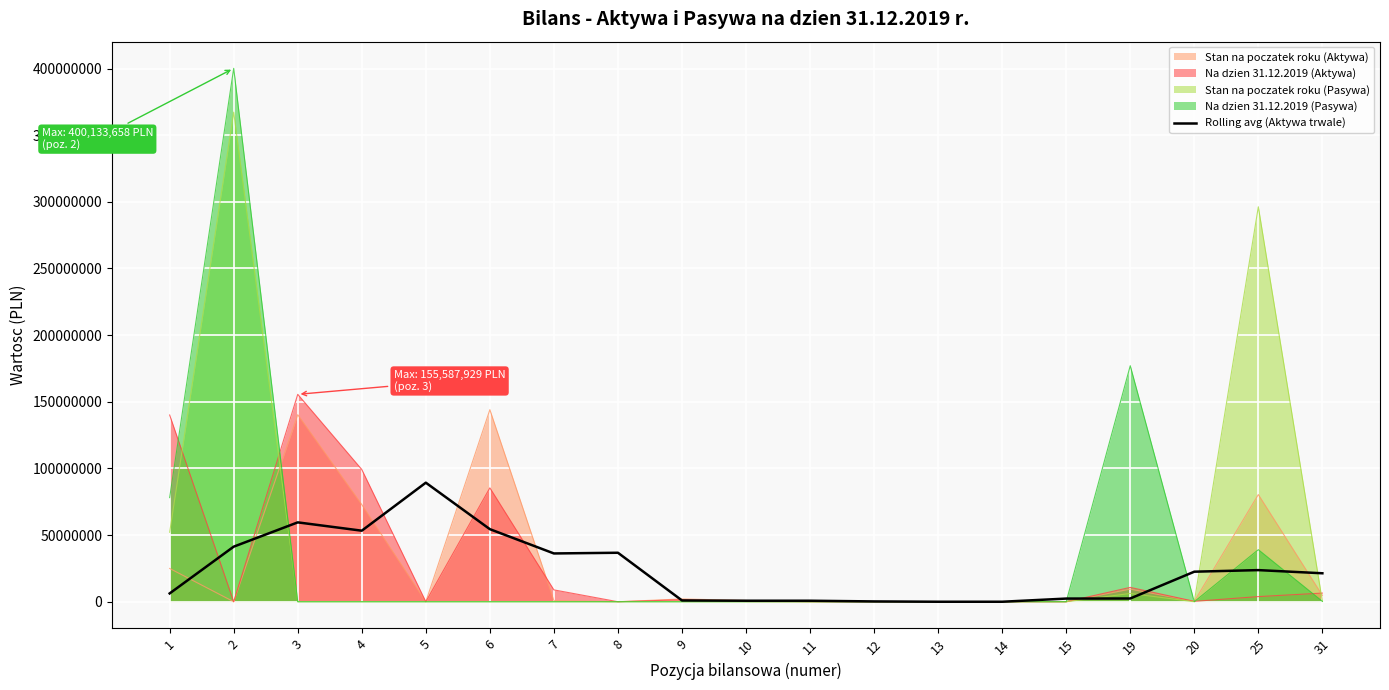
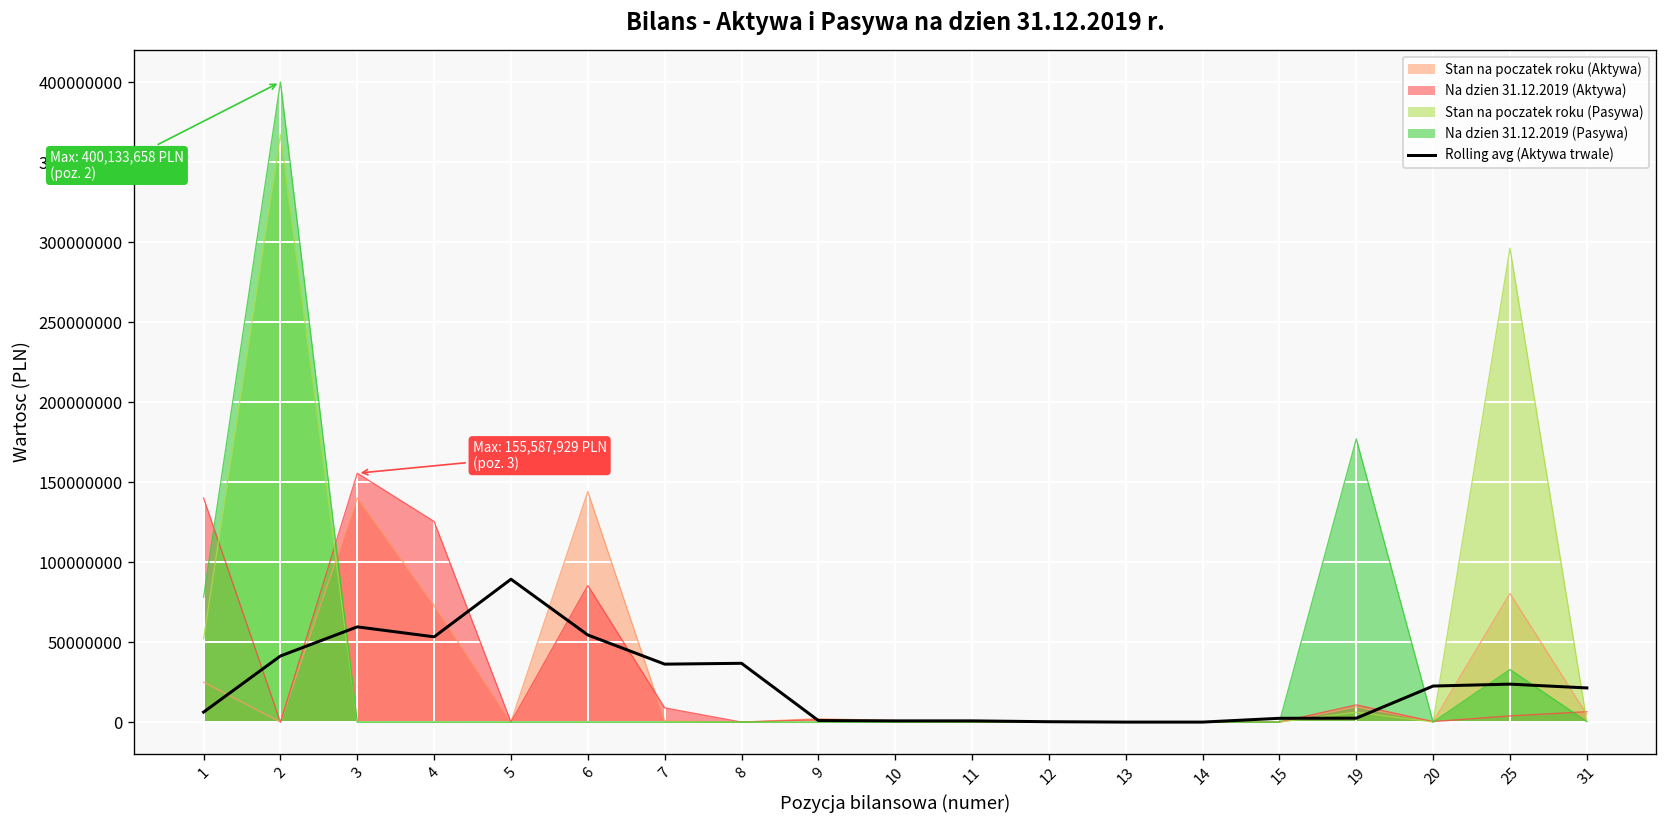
Na dzien 31.12.2019 (Aktywa), 4: 99000000 -> 125000000
Na dzien 31.12.2019 (Pasywa), 25: 39000000 -> 33000000
